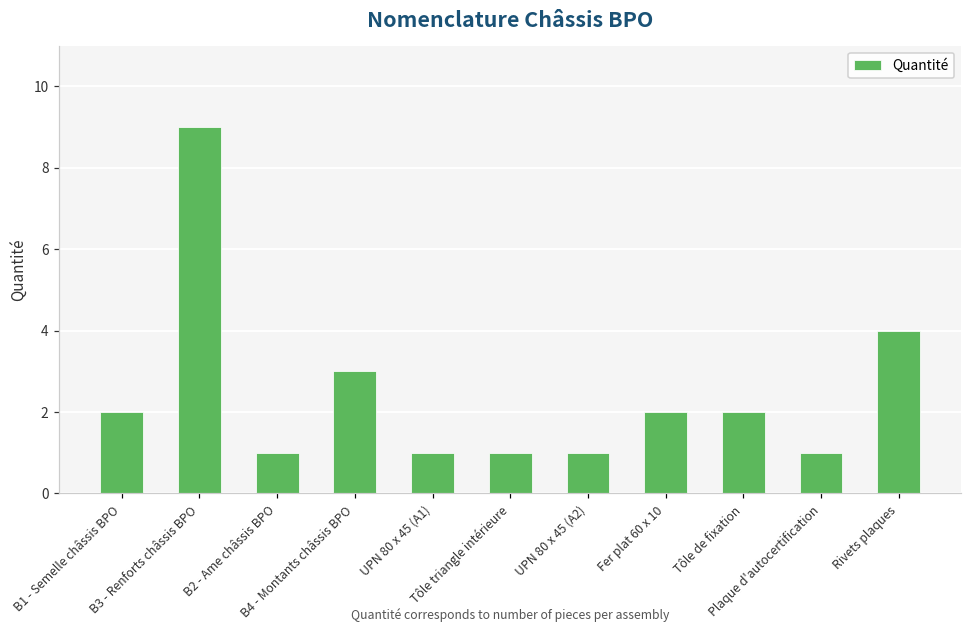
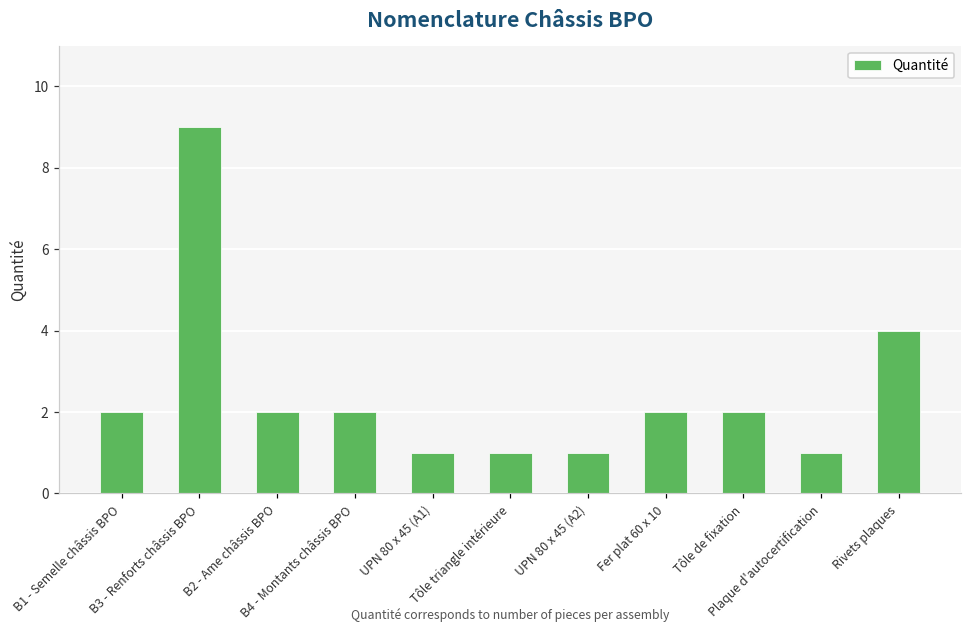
B2 - Ame châssis BPO: 1 -> 2
B4 - Montants châssis BPO: 3 -> 2
